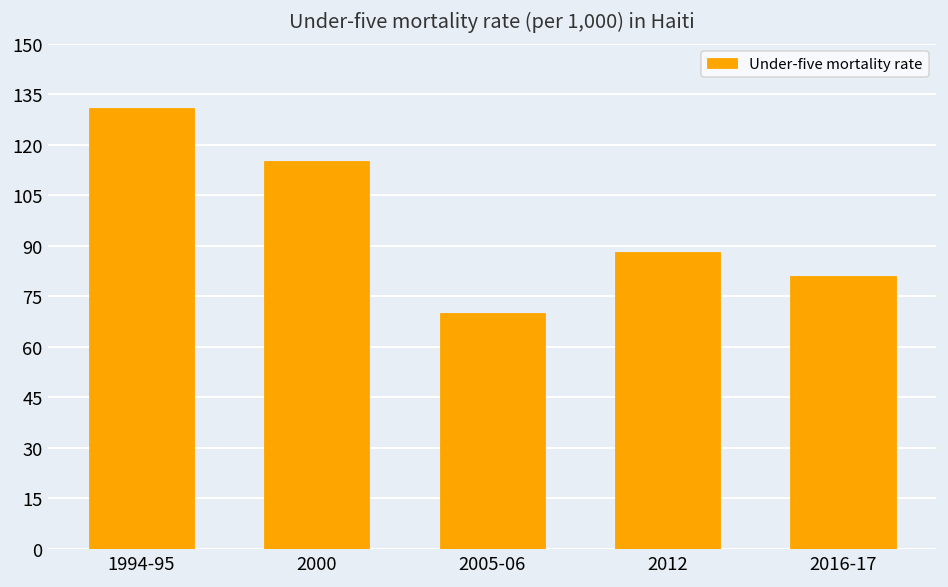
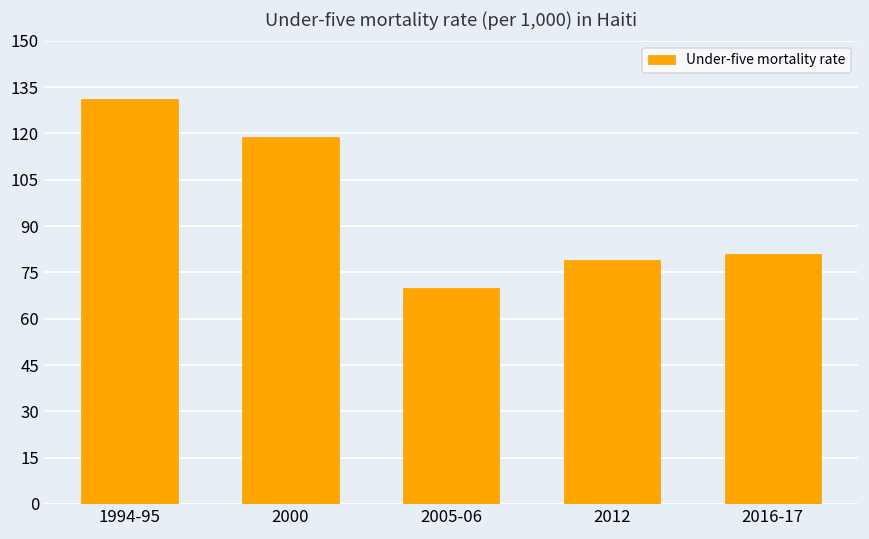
2000: 115 -> 119
2012: 88 -> 79
